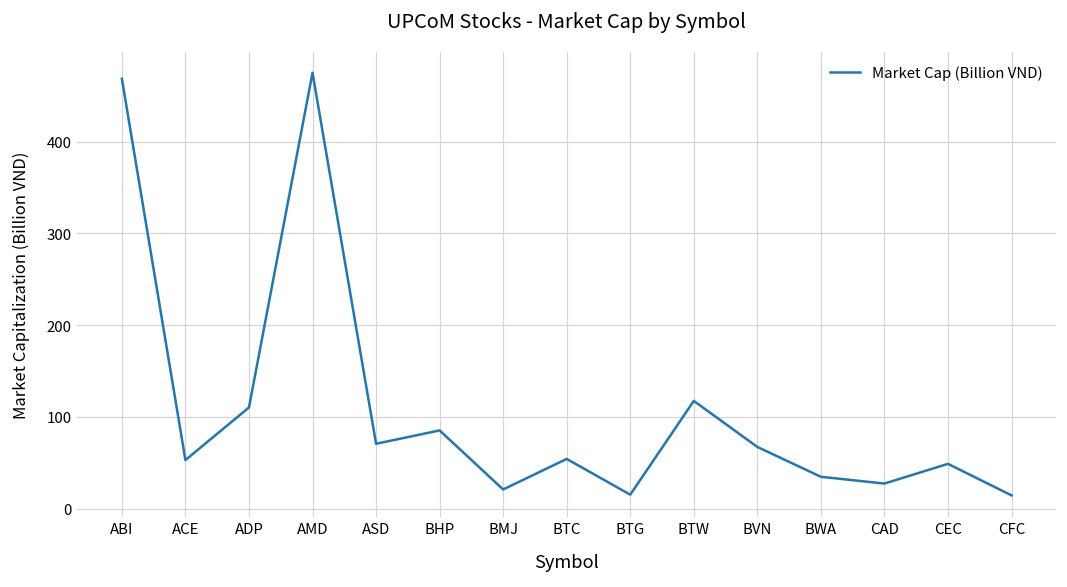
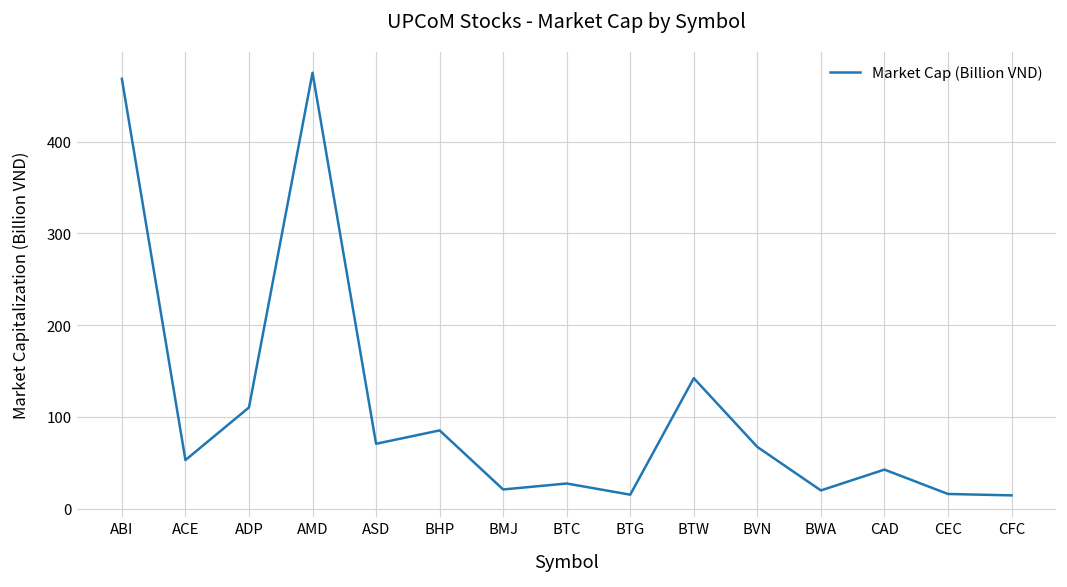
BTC: 50 -> 30
BTW: 120 -> 140
BWA: 30 -> 20
CAD: 30 -> 40
CEC: 50 -> 20
